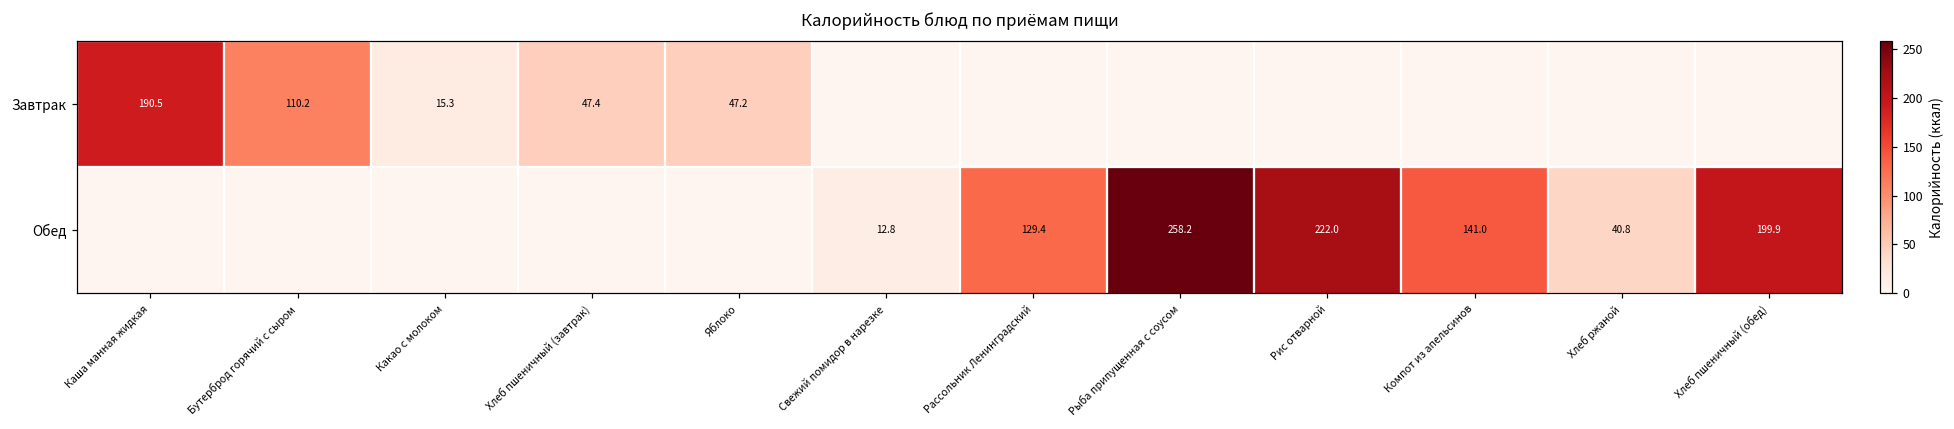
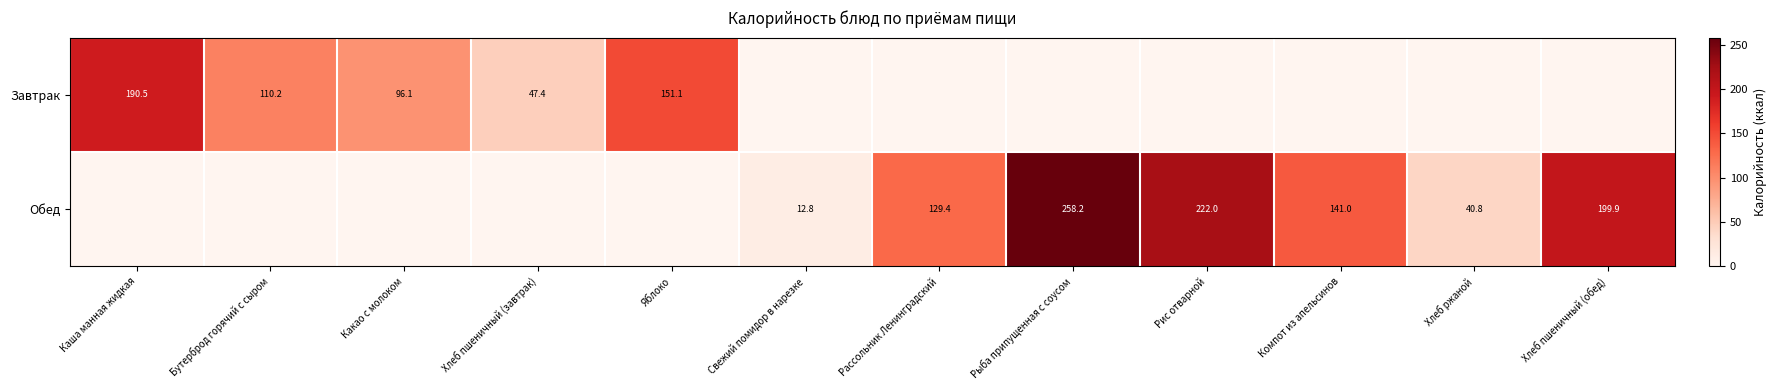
Завтрак, Какао с молоком: 15.3 -> 96.1
Завтрак, Яблоко: 47.2 -> 151.1
